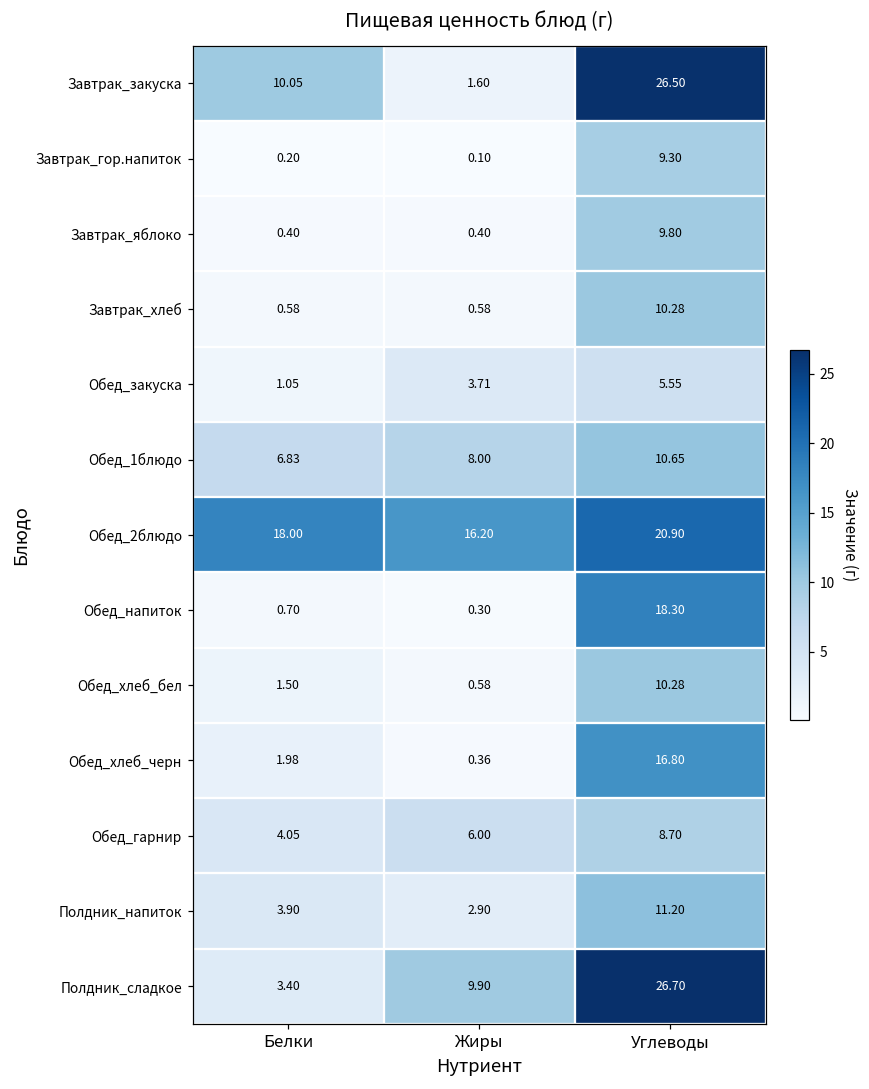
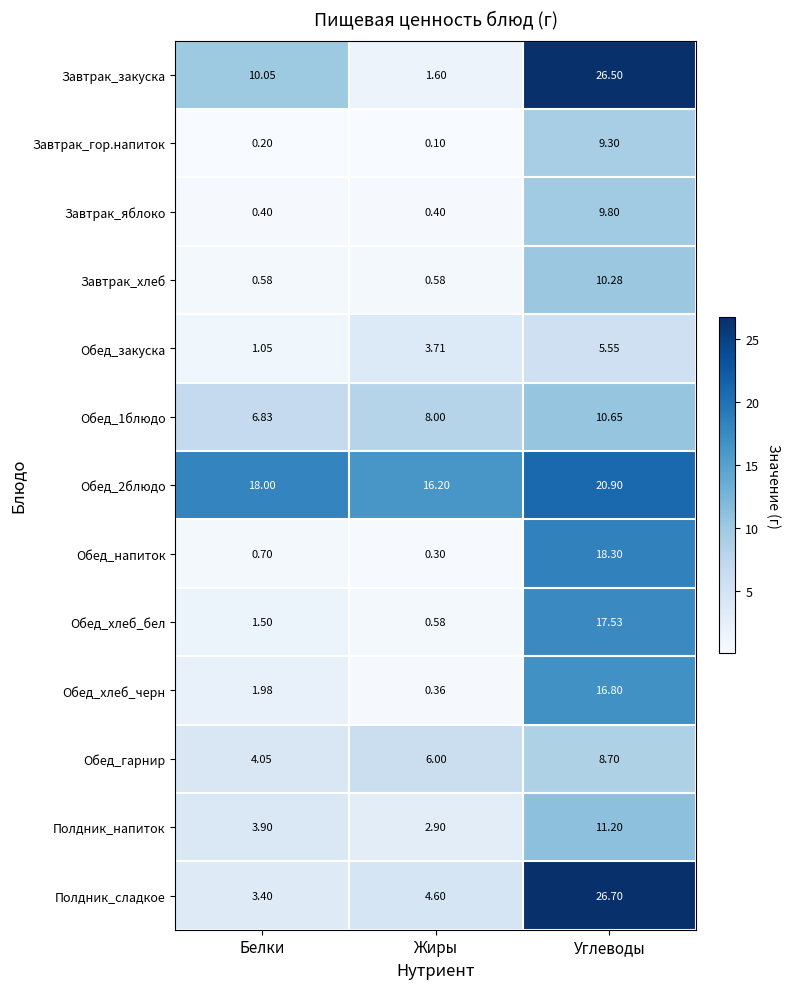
Обед_хлеб_бел, Углеводы: 10.28 -> 17.53
Полдник_сладкое, Жиры: 9.90 -> 4.60
